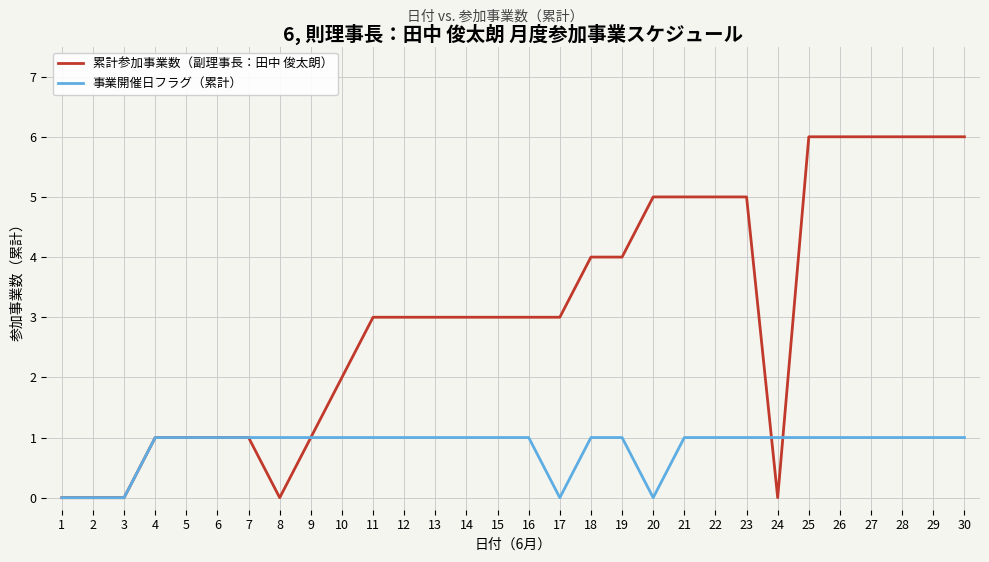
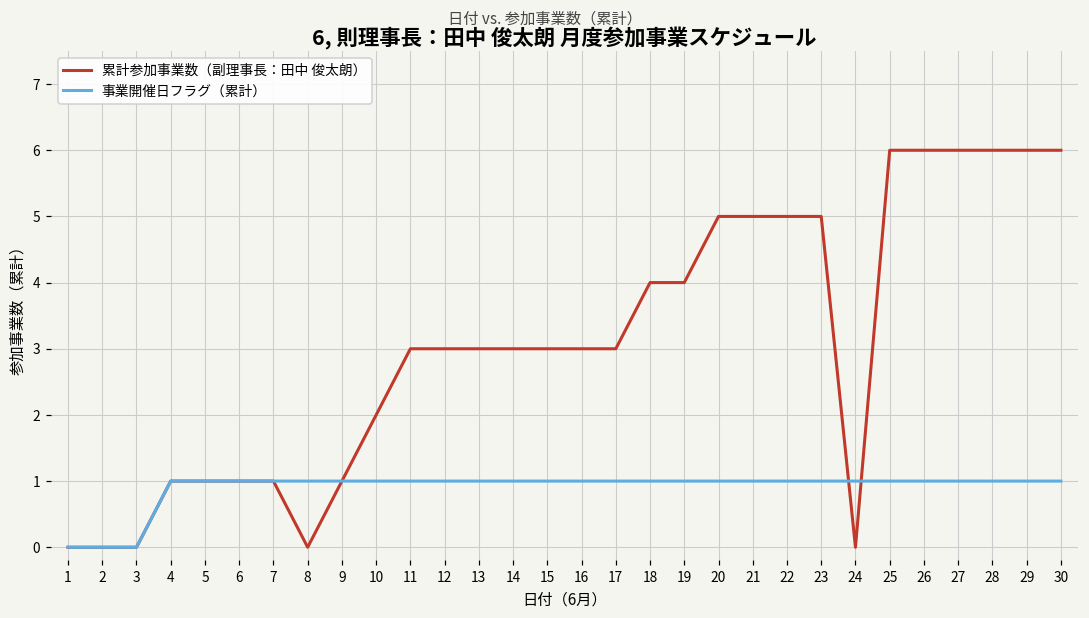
事業開催日フラグ（累計）, 17: 0 -> 1
事業開催日フラグ（累計）, 20: 0 -> 1
